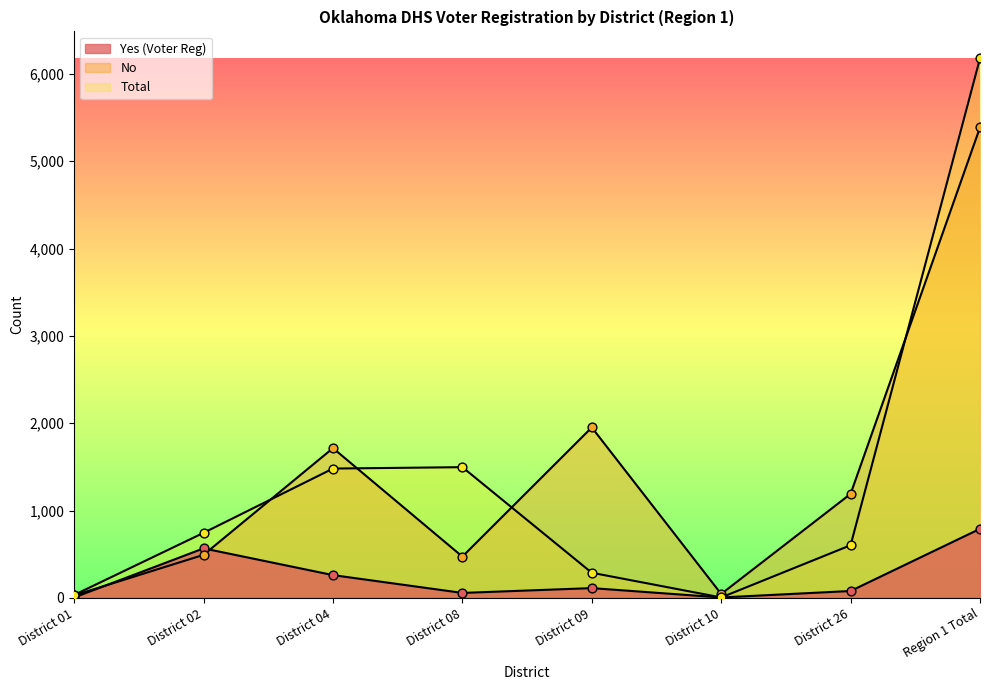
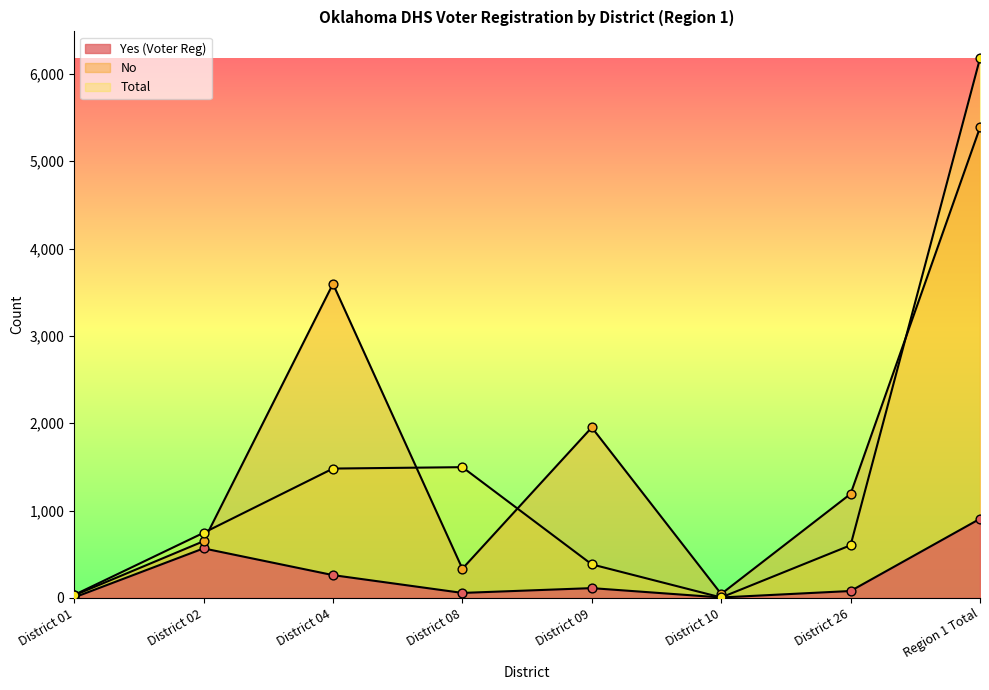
No, District 02: 500 -> 600
No, District 04: 1,700 -> 3,600
No, District 08: 500 -> 300
Total, District 09: 300 -> 400
Yes (Voter Reg), Region 1 Total: 800 -> 900
